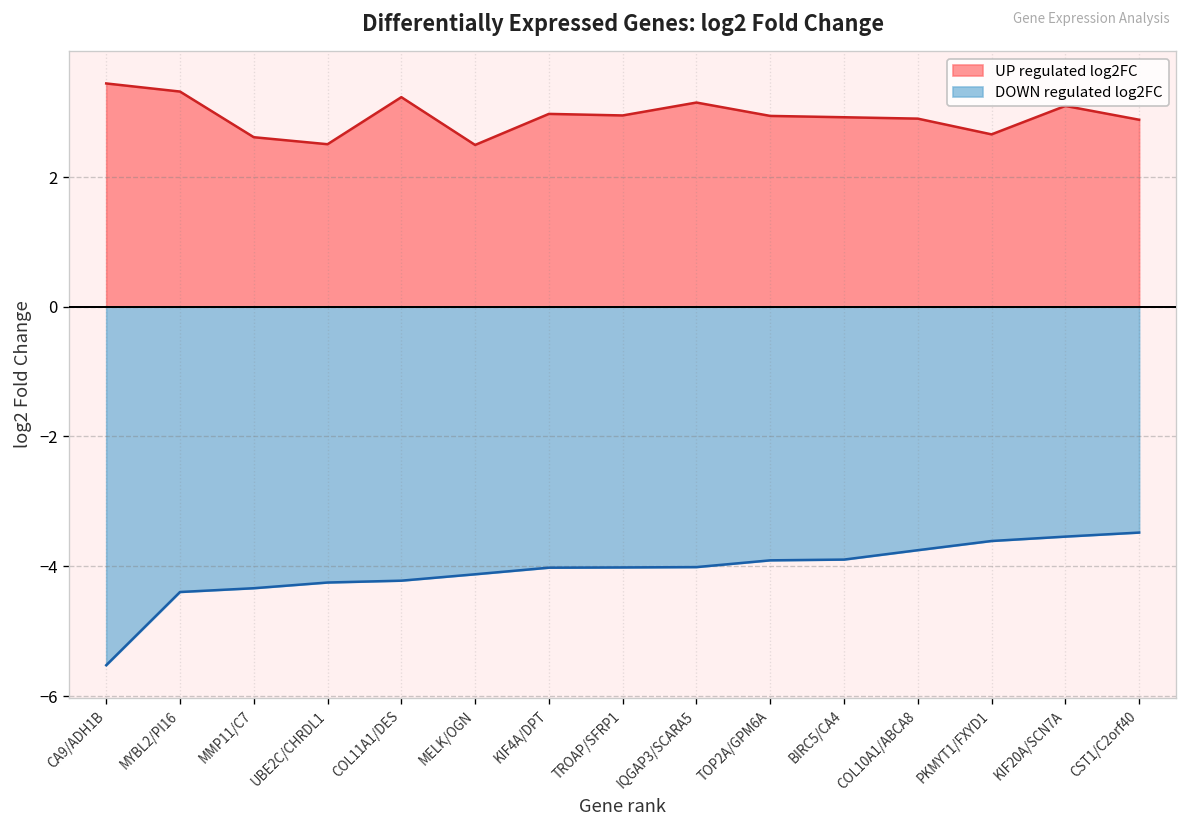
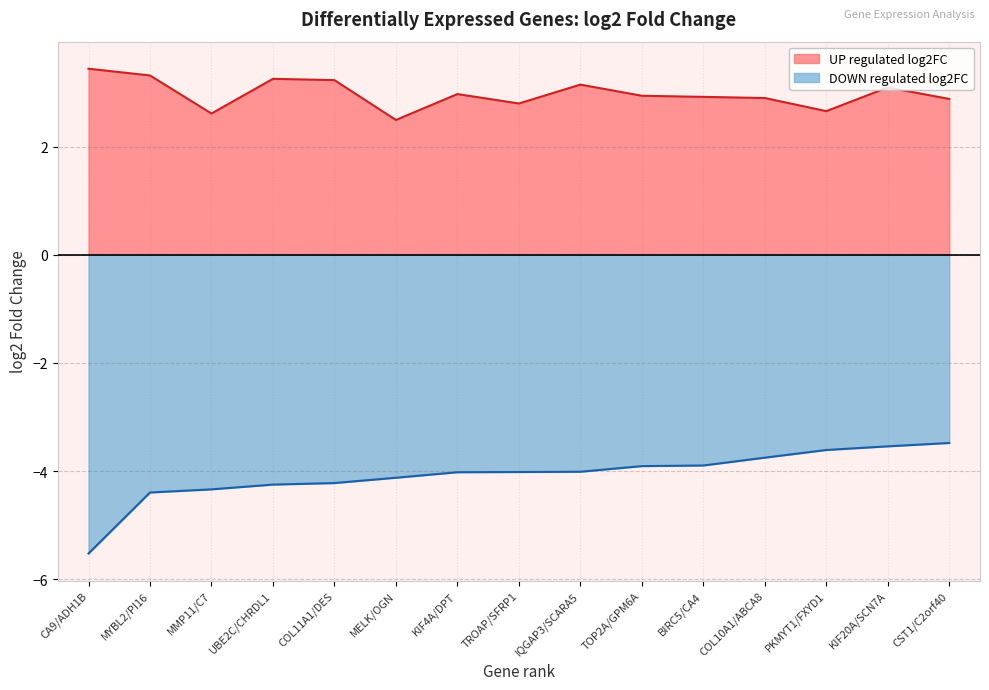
UP regulated log2FC, UBE2C/CHRDL1: 2.5 -> 3.3
UP regulated log2FC, TROAP/SFRP1: 2.9 -> 2.8
